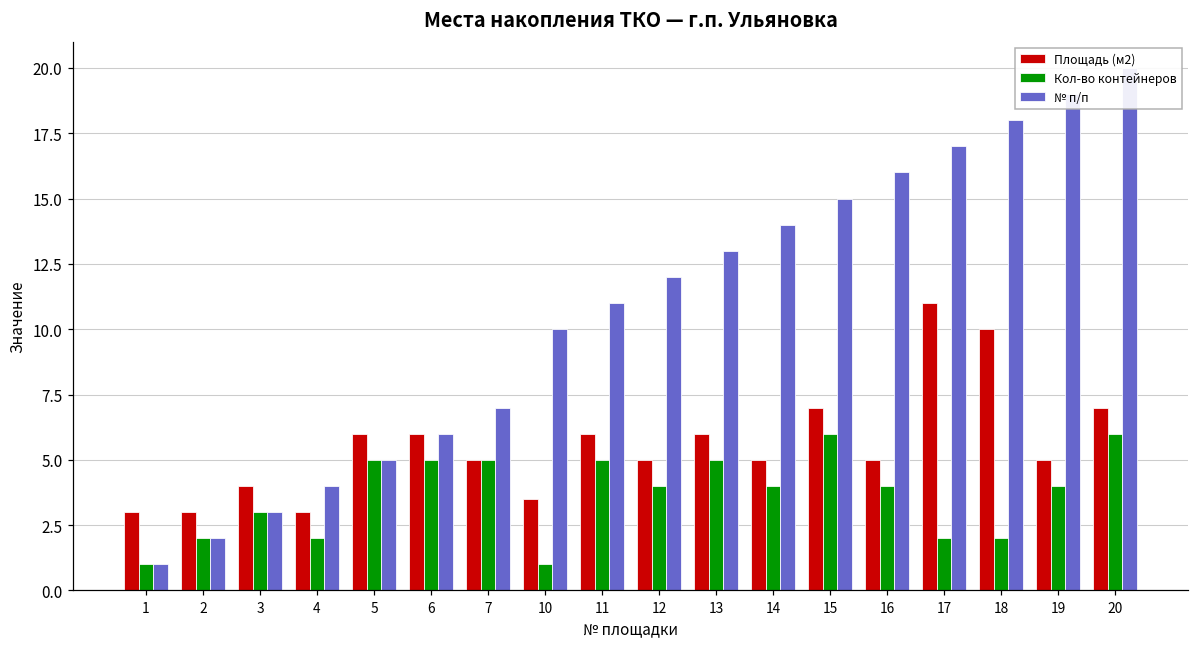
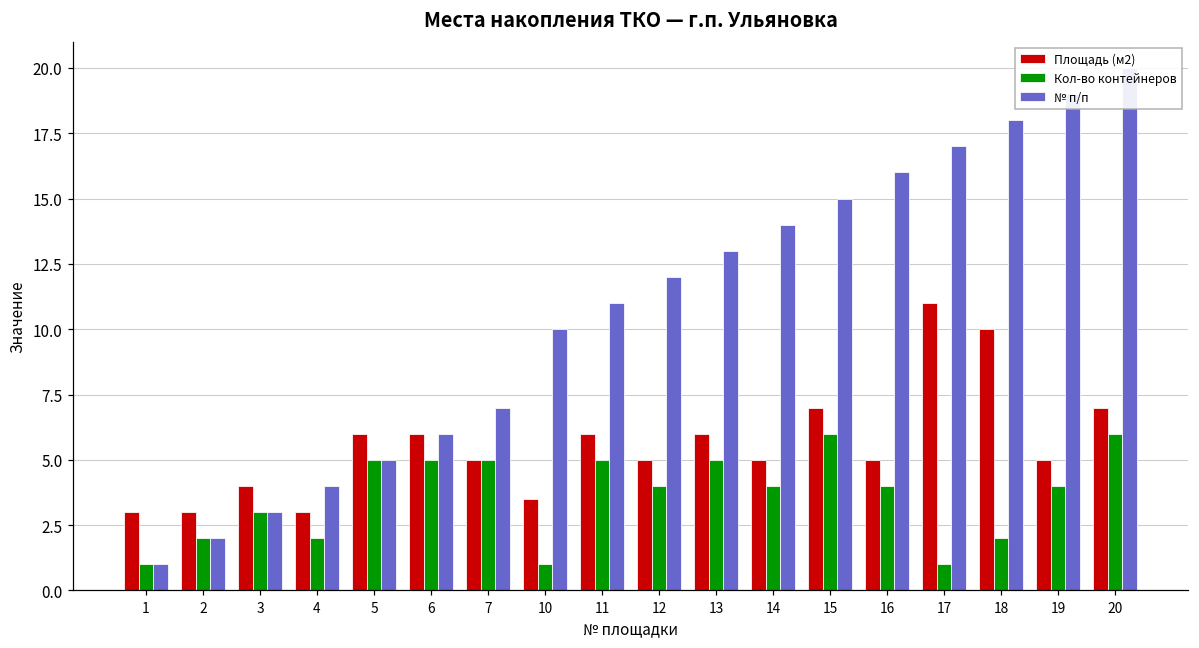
Кол-во контейнеров, 17: 2 -> 1
